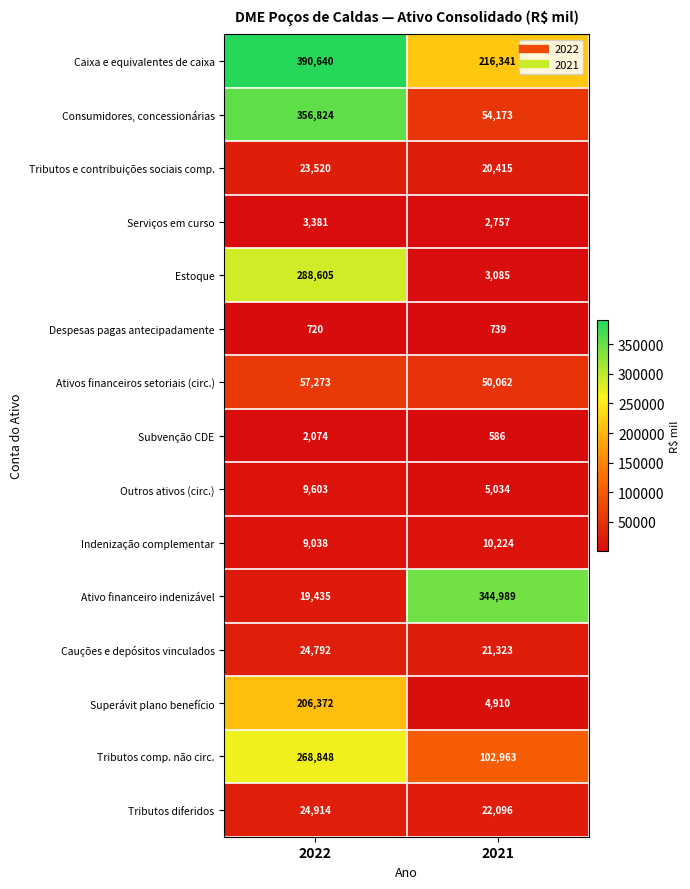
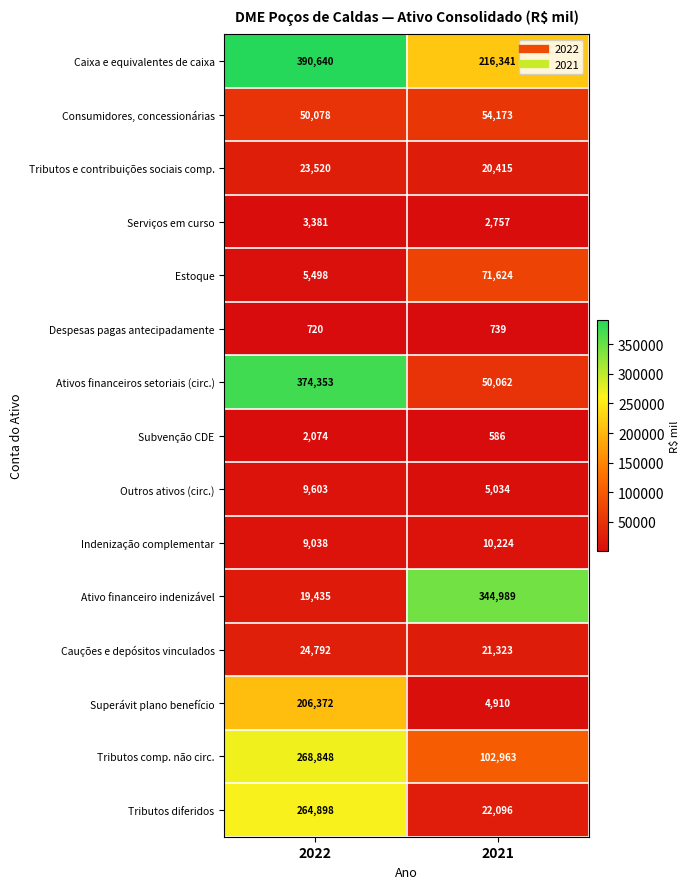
Consumidores, concessionárias, 2022: 356,824 -> 50,078
Estoque, 2022: 288,605 -> 5,498
Estoque, 2021: 3,085 -> 71,624
Ativos financeiros setoriais (circ.), 2022: 57,273 -> 374,353
Tributos diferidos, 2022: 24,914 -> 264,898
